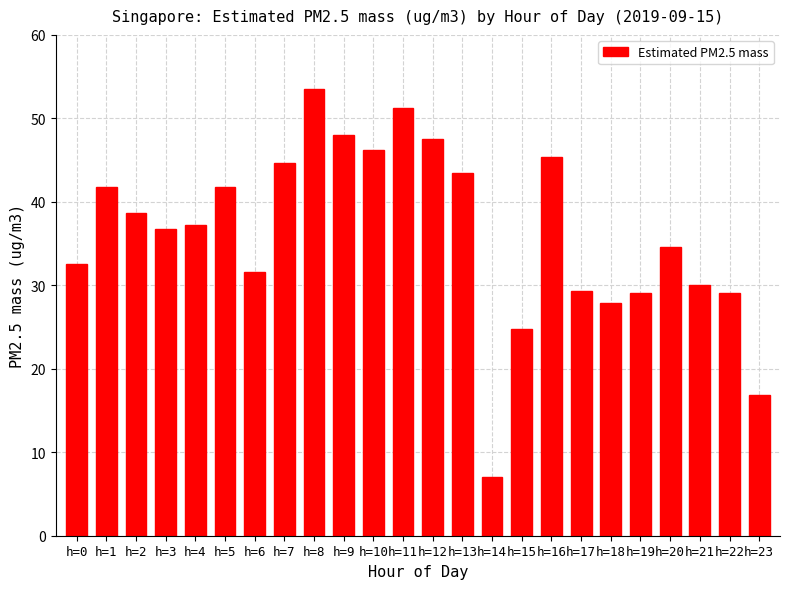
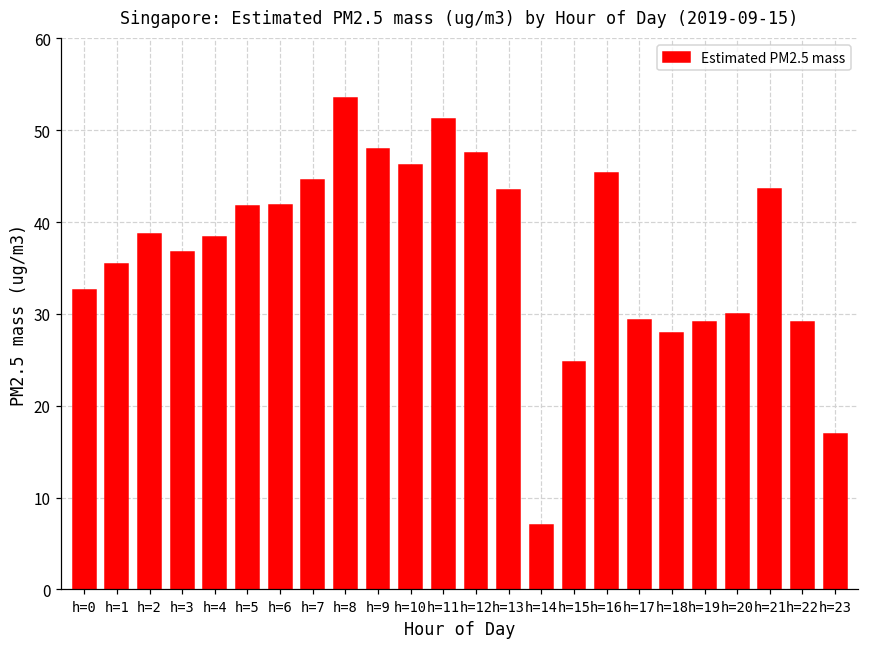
h=1: 42 -> 35
h=4: 37 -> 38
h=6: 32 -> 42
h=20: 35 -> 30
h=21: 30 -> 44
